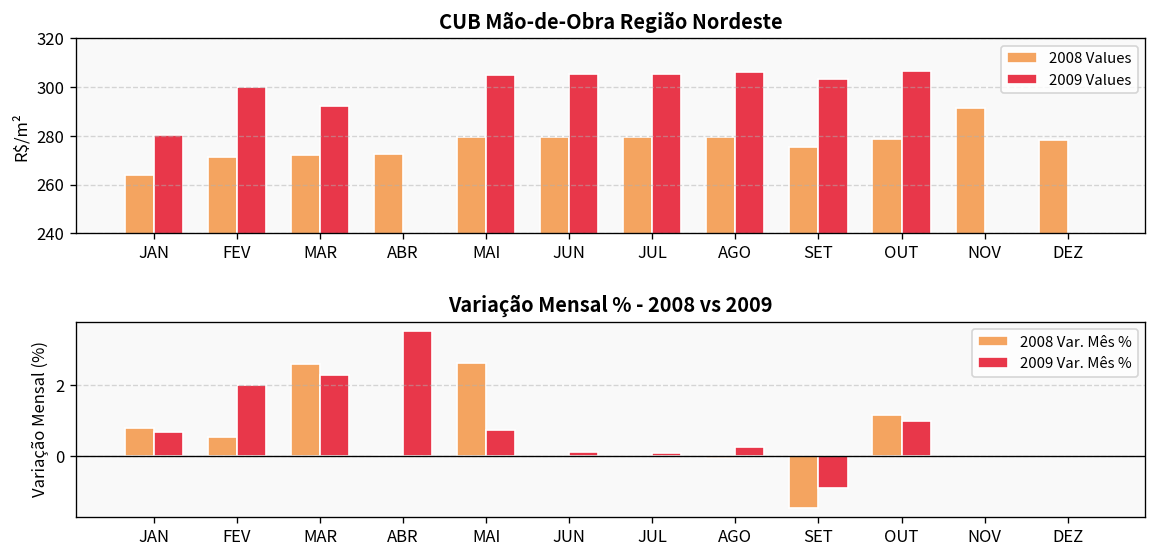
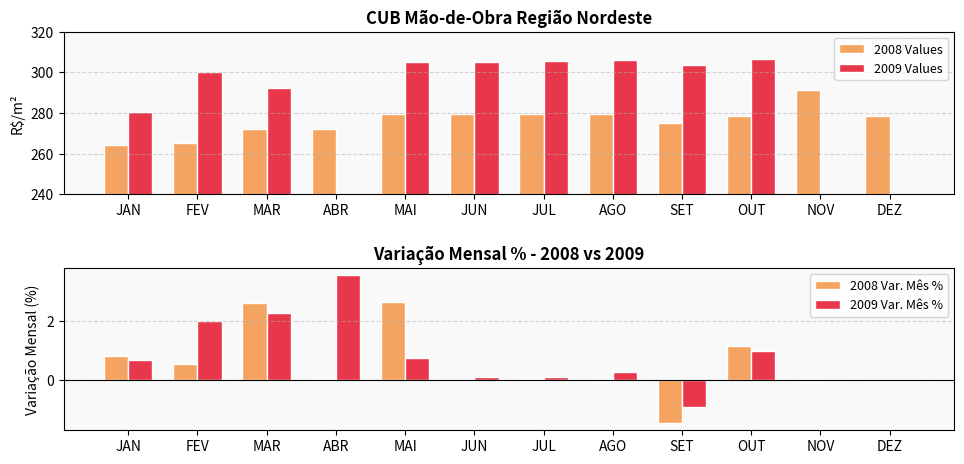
CUB Mão-de-Obra Região Nordeste, 2008 Values, FEV: 271 -> 265
